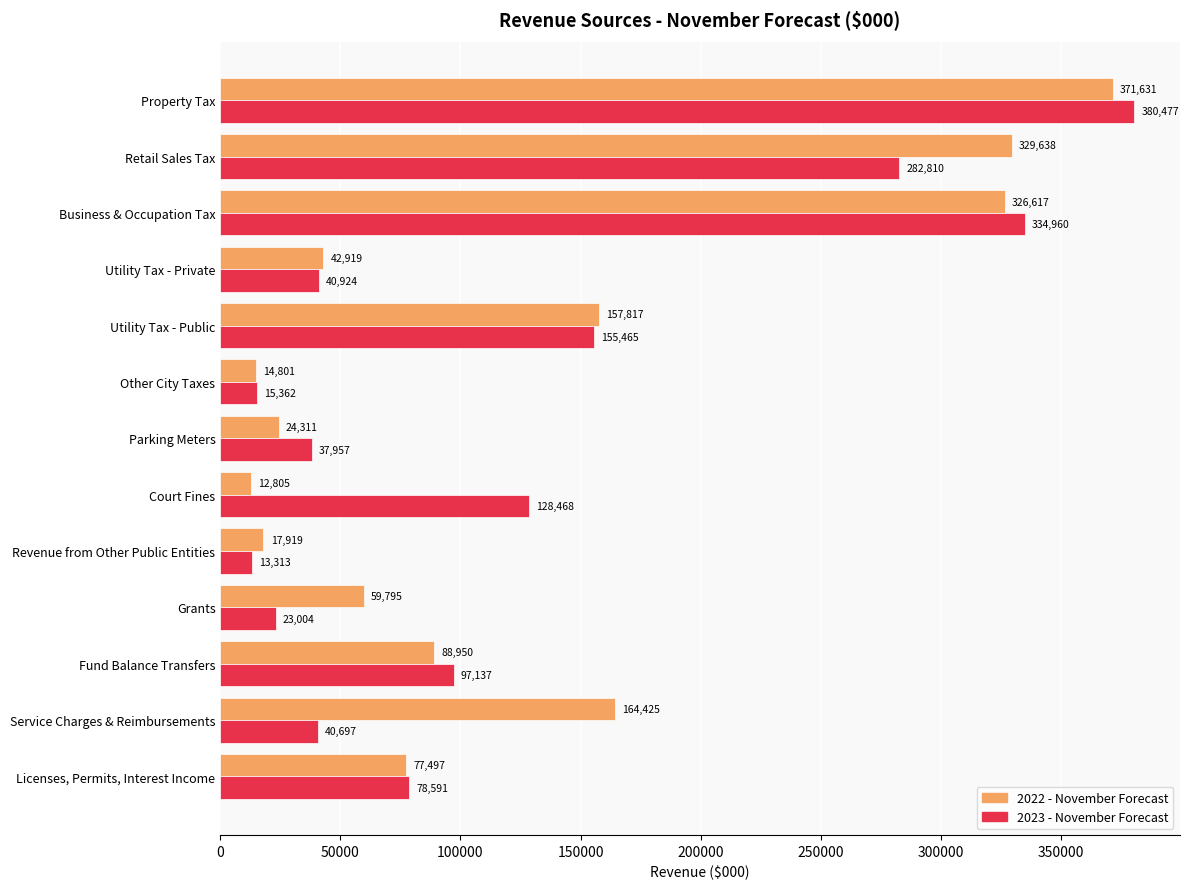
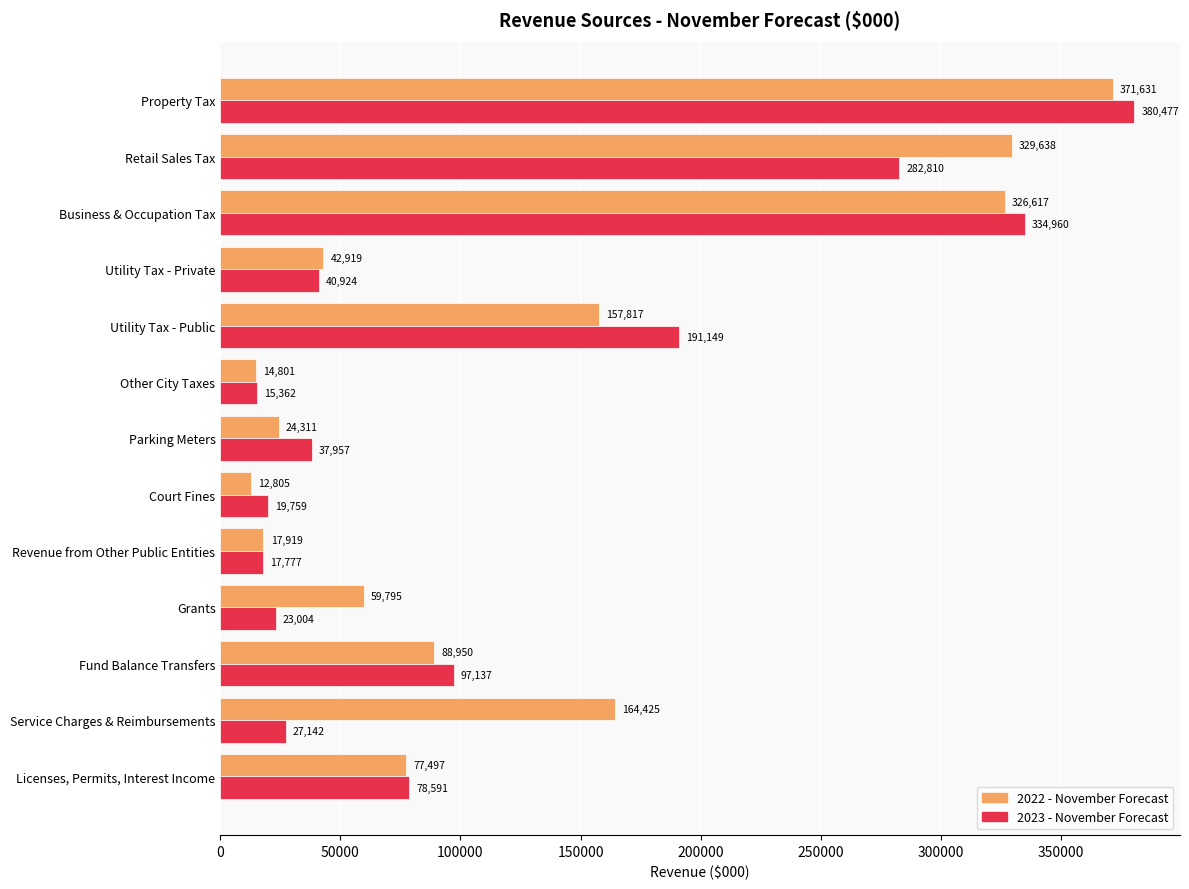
2023 - November Forecast, Utility Tax - Public: 155,465 -> 191,149
2023 - November Forecast, Court Fines: 128,468 -> 19,759
2023 - November Forecast, Revenue from Other Public Entities: 13,313 -> 17,777
2023 - November Forecast, Service Charges & Reimbursements: 40,697 -> 27,142
